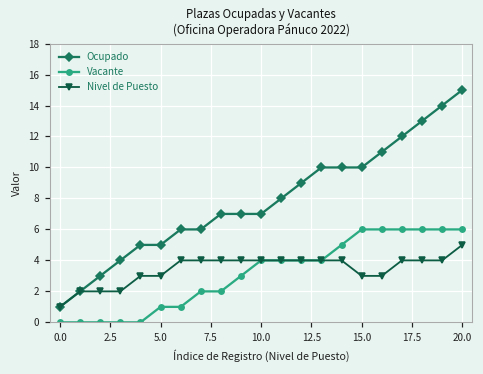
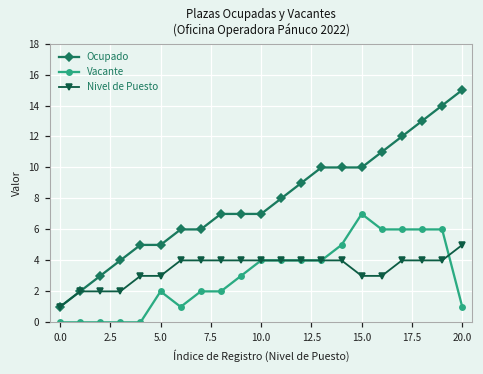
Vacante, 5.0: 1 -> 2
Vacante, 15.0: 6 -> 7
Vacante, 20.0: 6 -> 1
